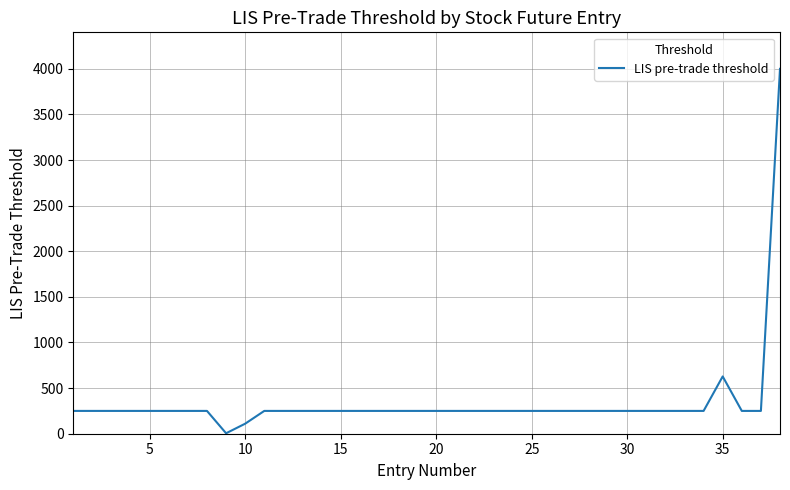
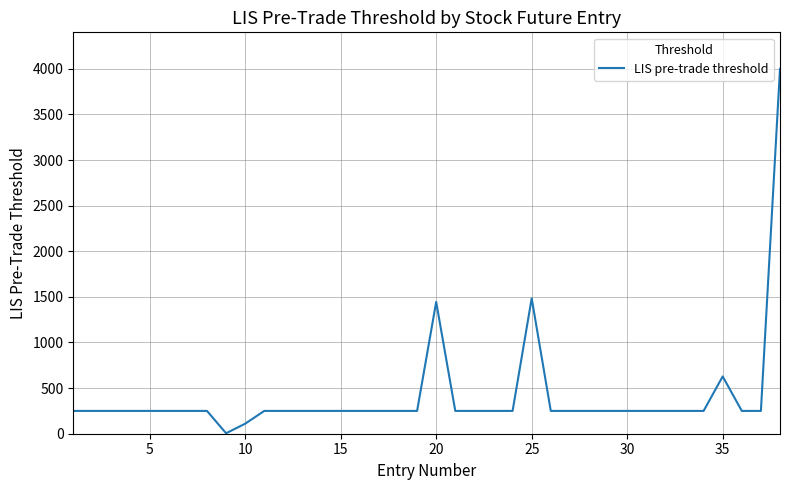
20: 300 -> 1400
25: 300 -> 1500
